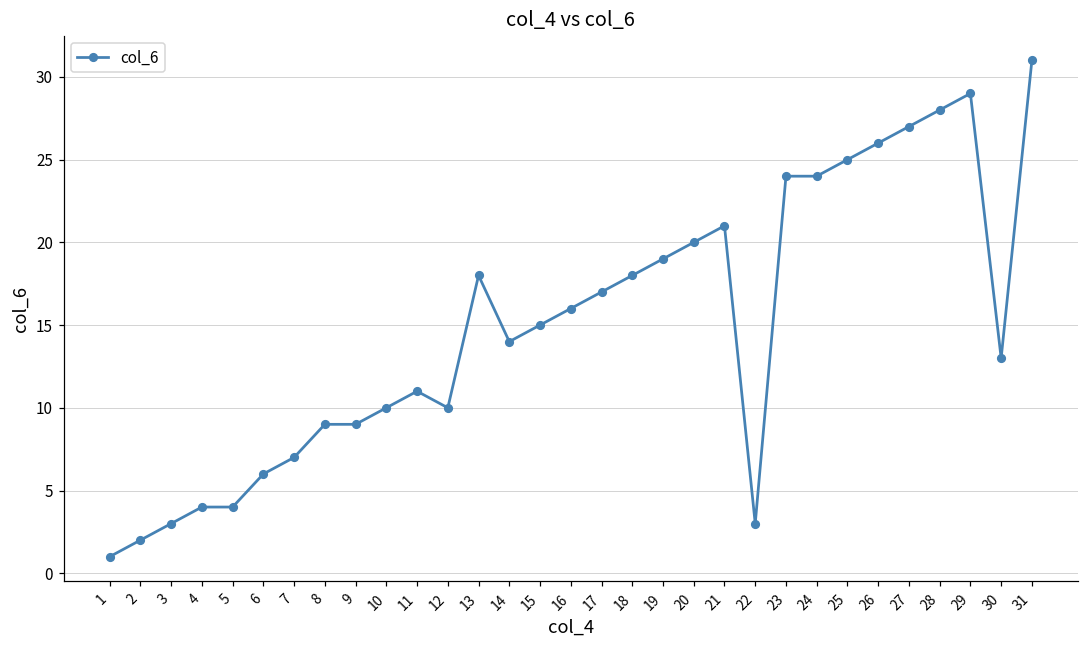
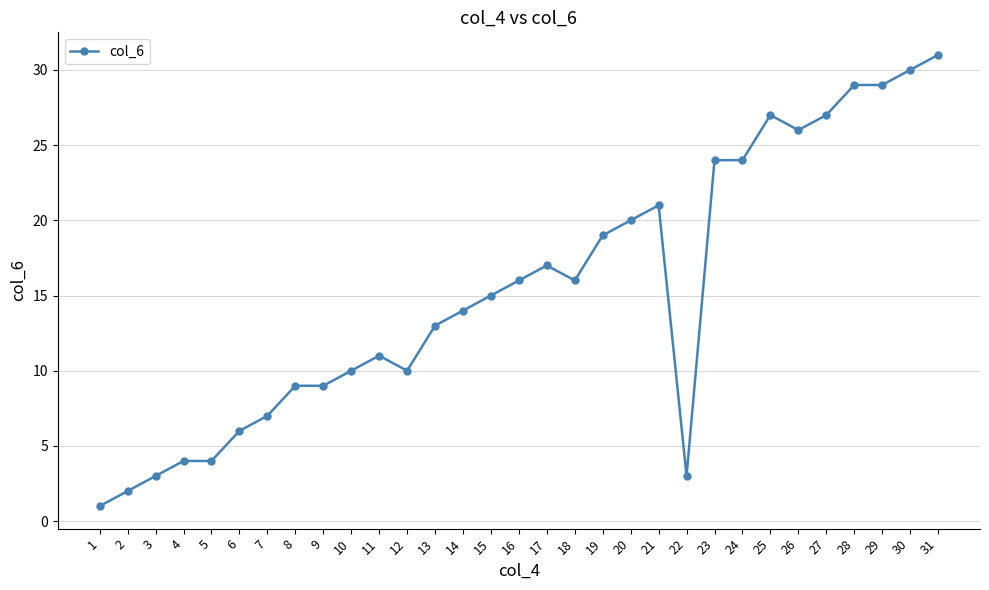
13: 18 -> 13
18: 18 -> 16
25: 25 -> 27
28: 28 -> 29
30: 13 -> 30
